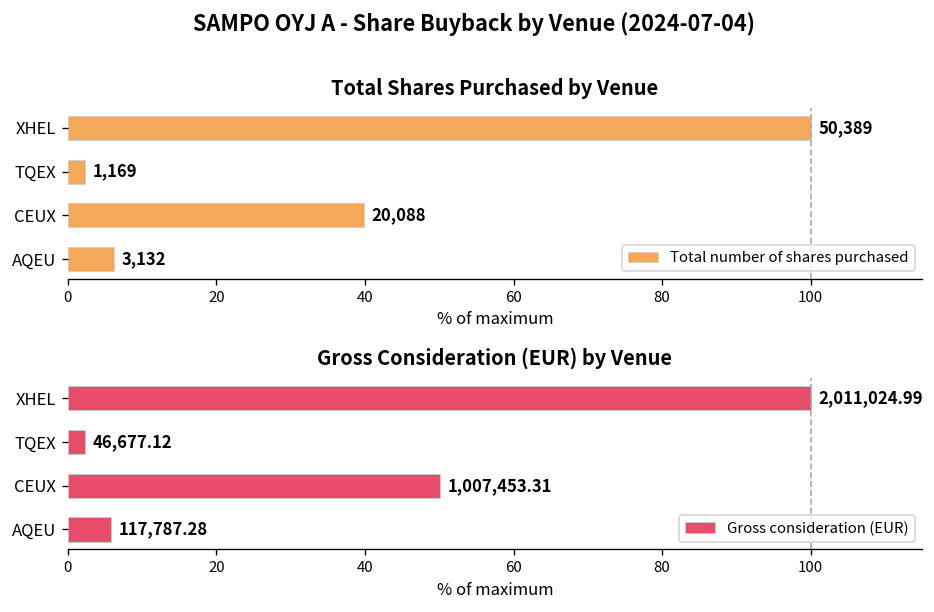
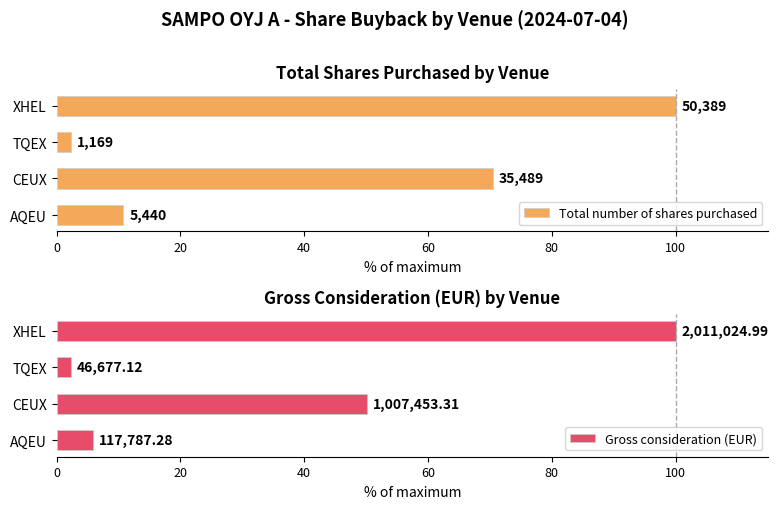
Total Shares Purchased by Venue, CEUX: 20,088 -> 35,489
Total Shares Purchased by Venue, AQEU: 3,132 -> 5,440
